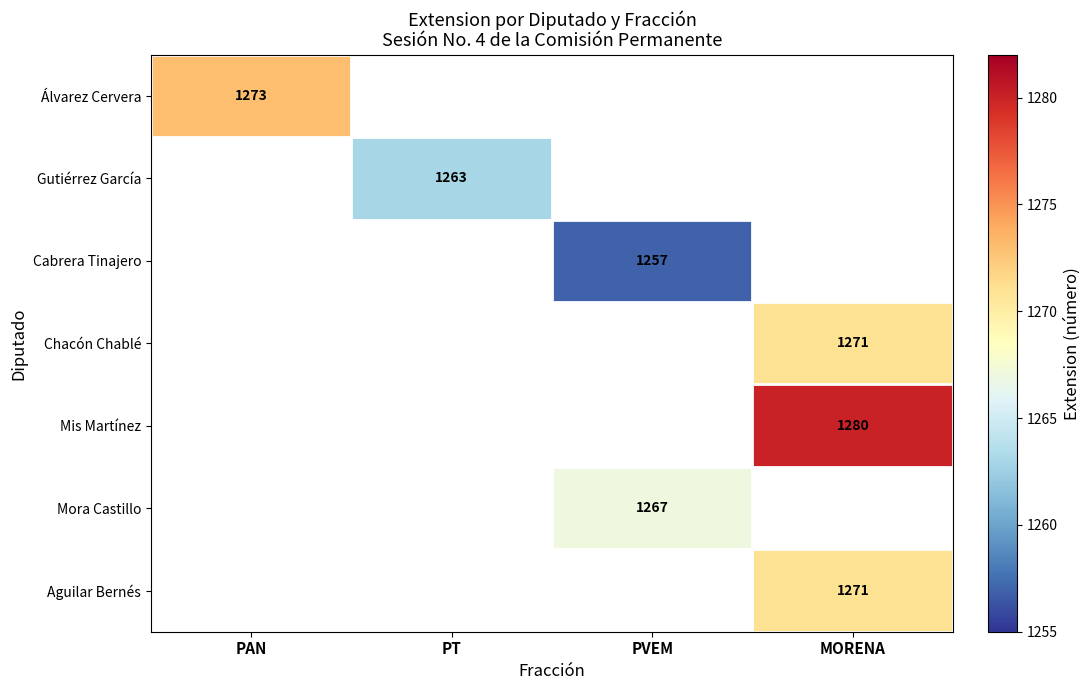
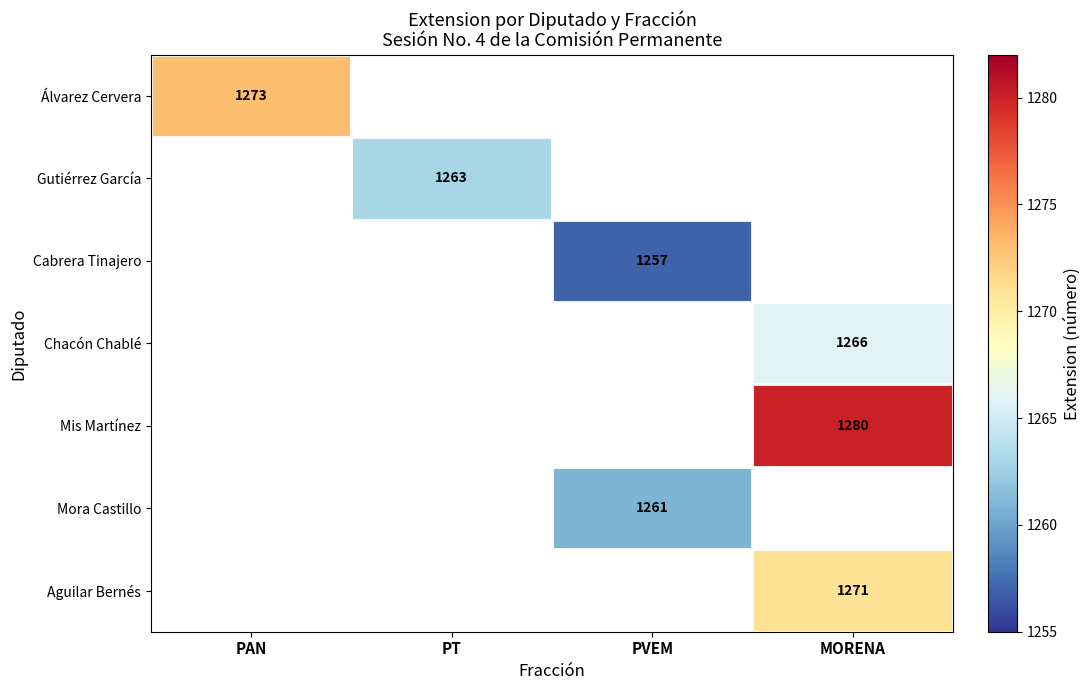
Chacón Chablé, MORENA: 1271 -> 1266
Mora Castillo, PVEM: 1267 -> 1261
